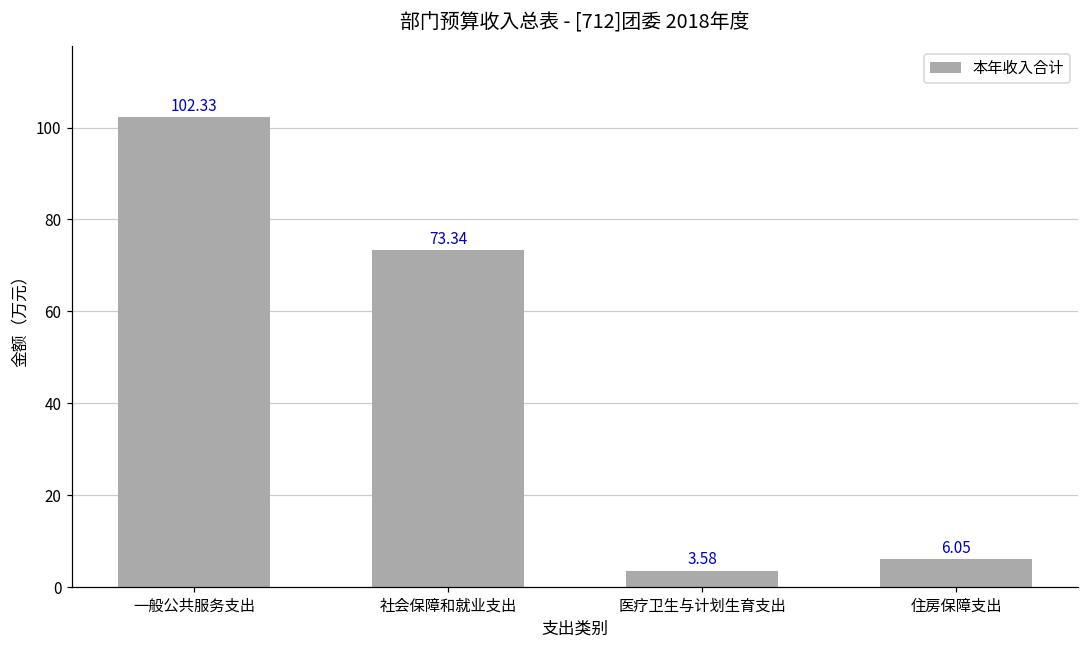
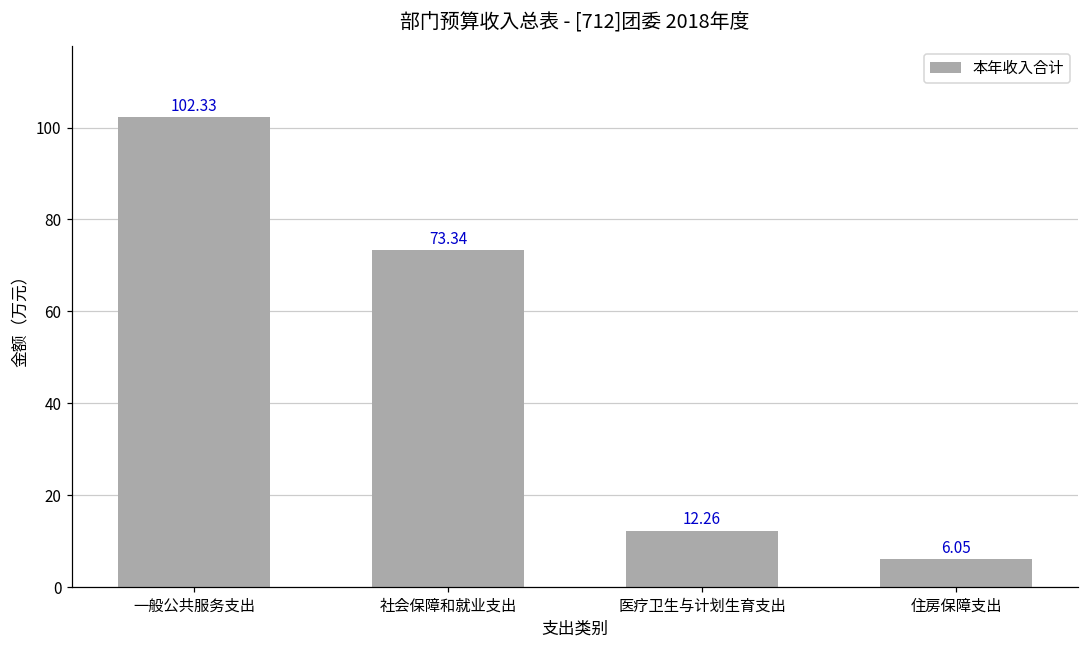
医疗卫生与计划生育支出: 3.58 -> 12.26
